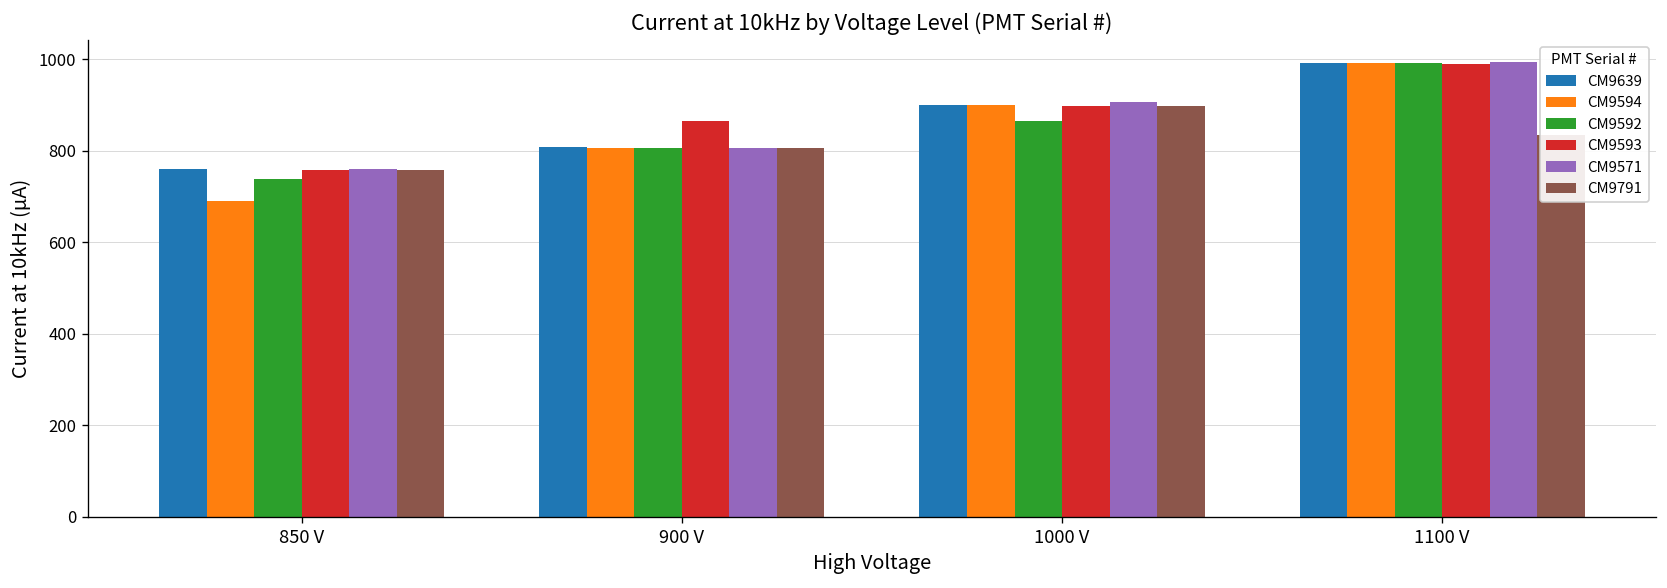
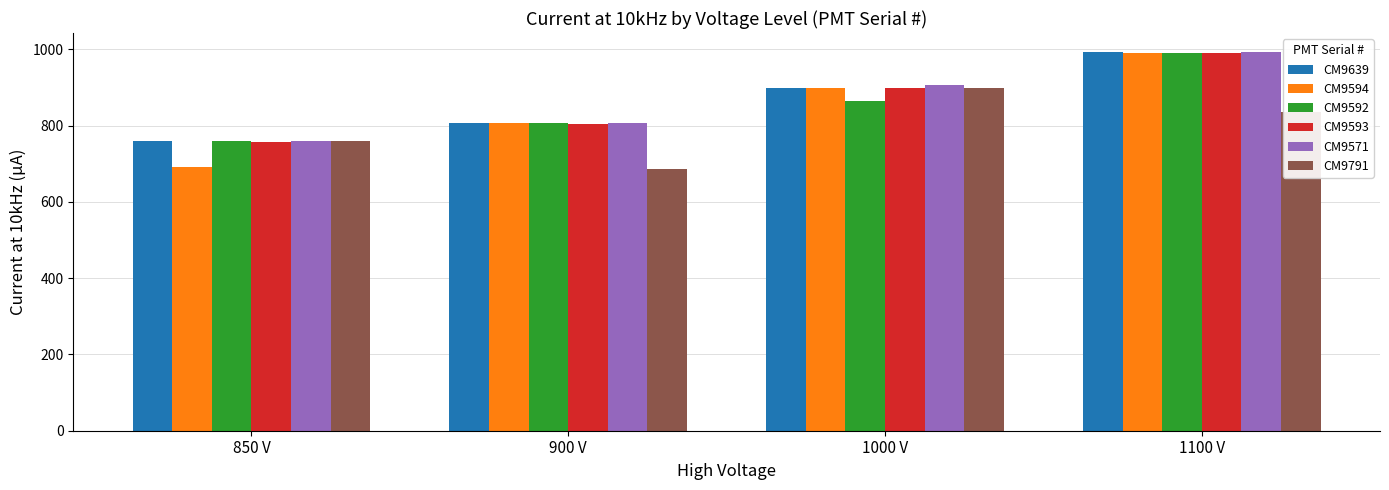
CM9592, 850 V: 740 -> 760
CM9593, 900 V: 860 -> 810
CM9791, 900 V: 810 -> 690
